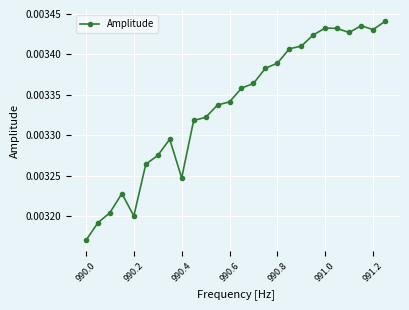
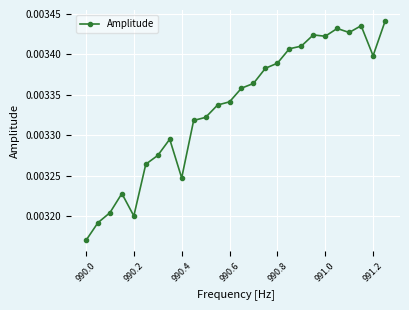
991.0: 0.00343 -> 0.00342
991.2: 0.00343 -> 0.00340
